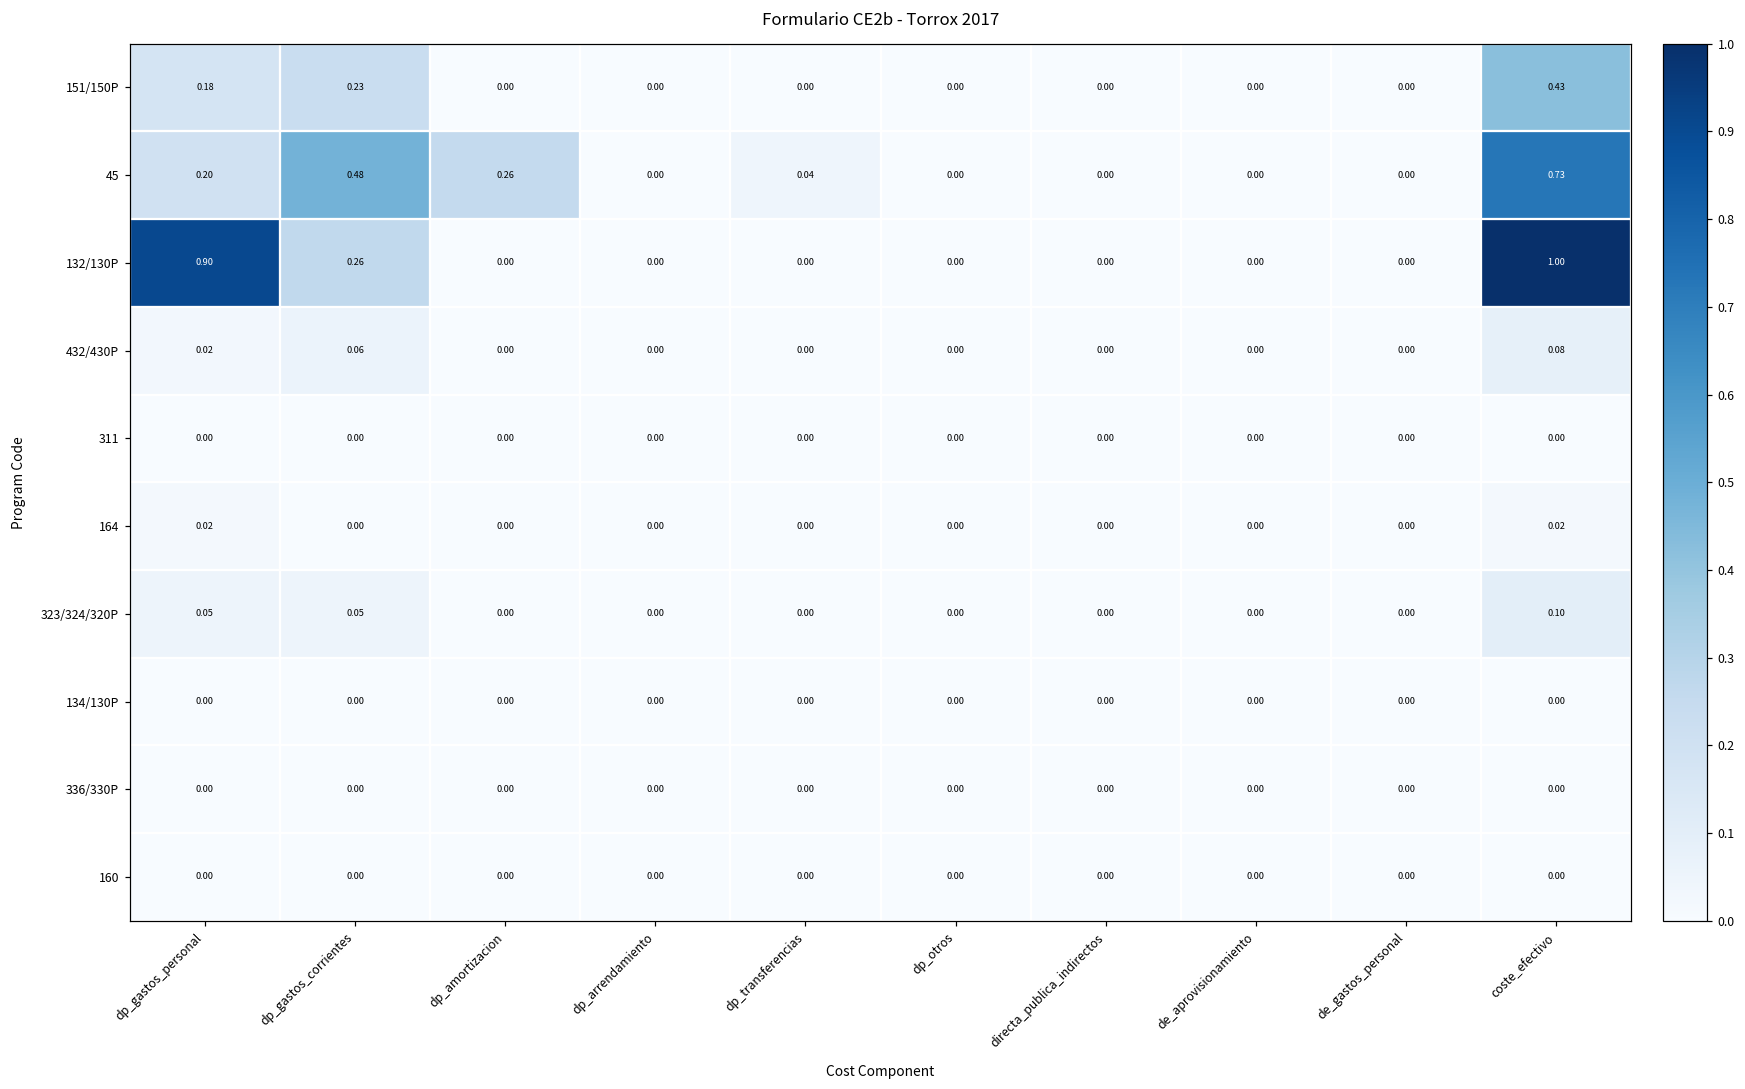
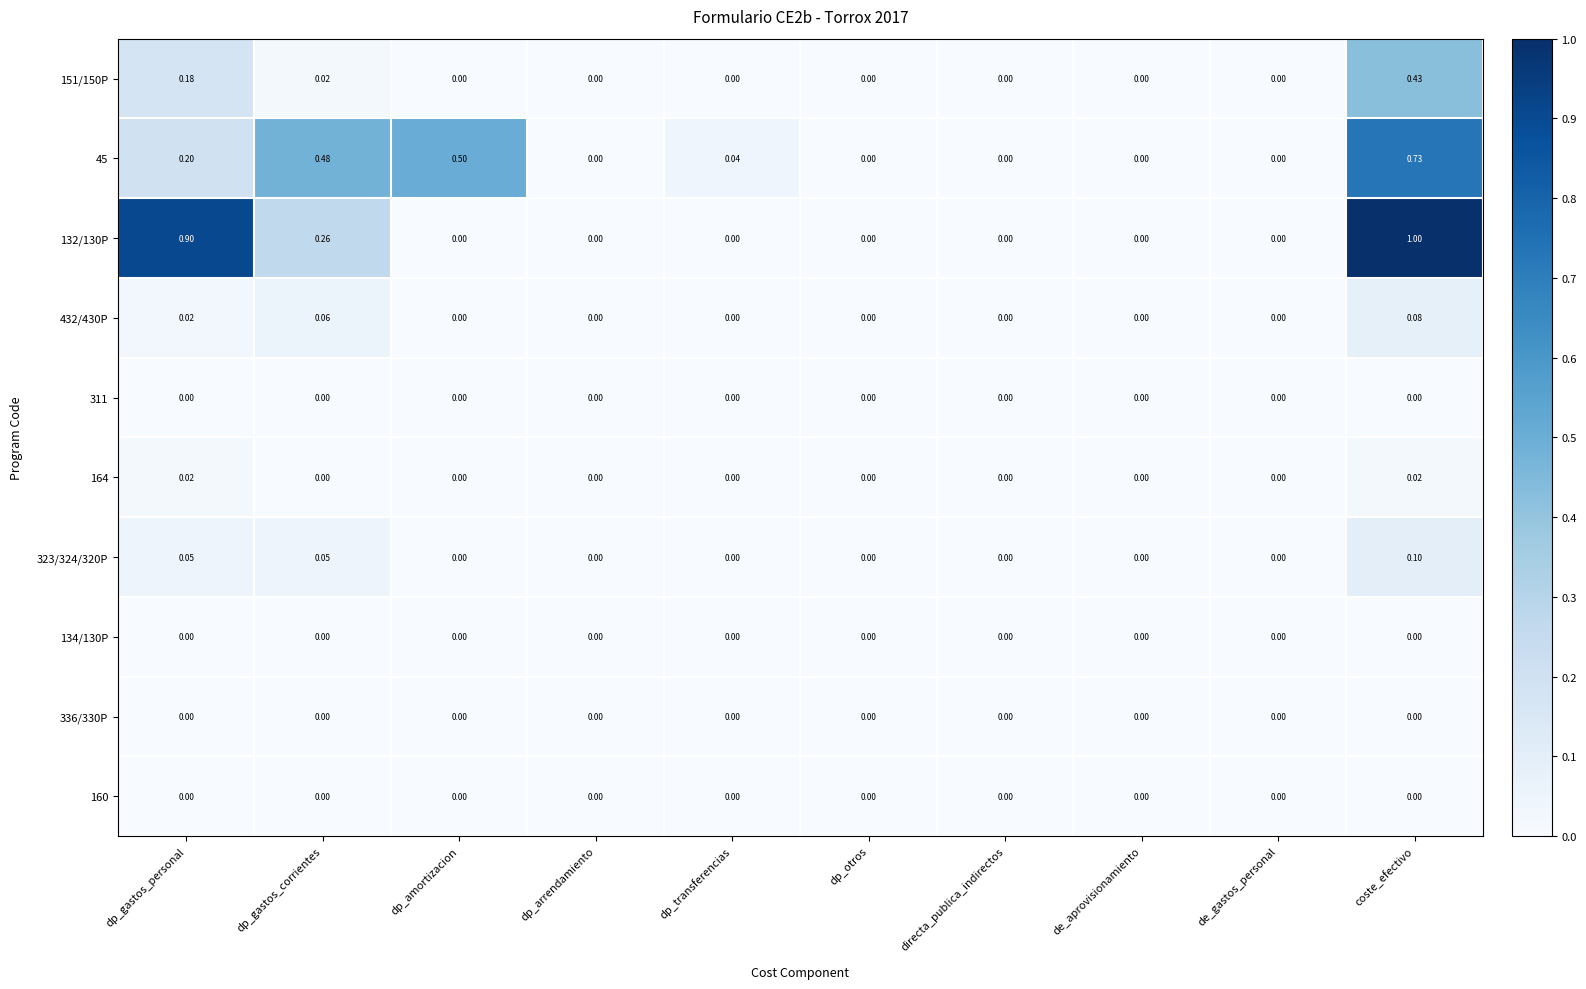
151/150P, dp_gastos_corrientes: 0.23 -> 0.02
45, dp_amortizacion: 0.26 -> 0.50
